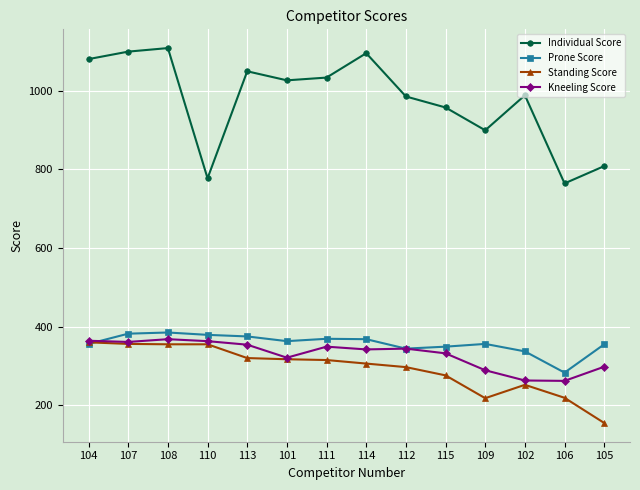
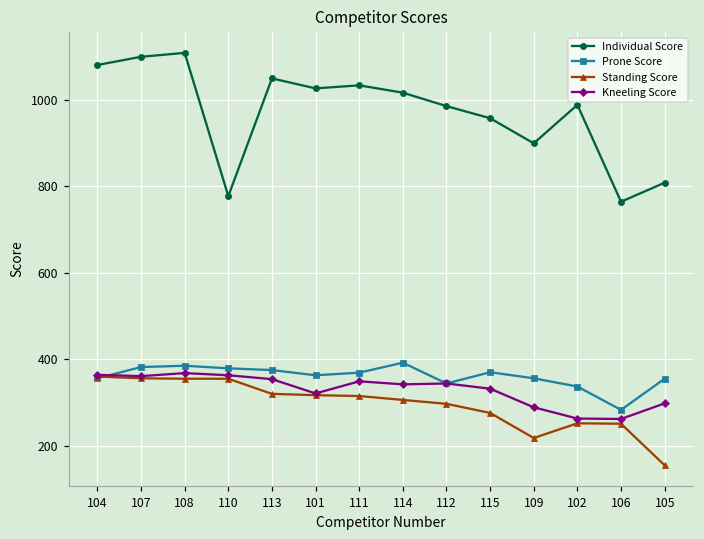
Individual Score, 114: 1100 -> 1020
Prone Score, 114: 370 -> 390
Prone Score, 115: 350 -> 370
Standing Score, 106: 220 -> 250
